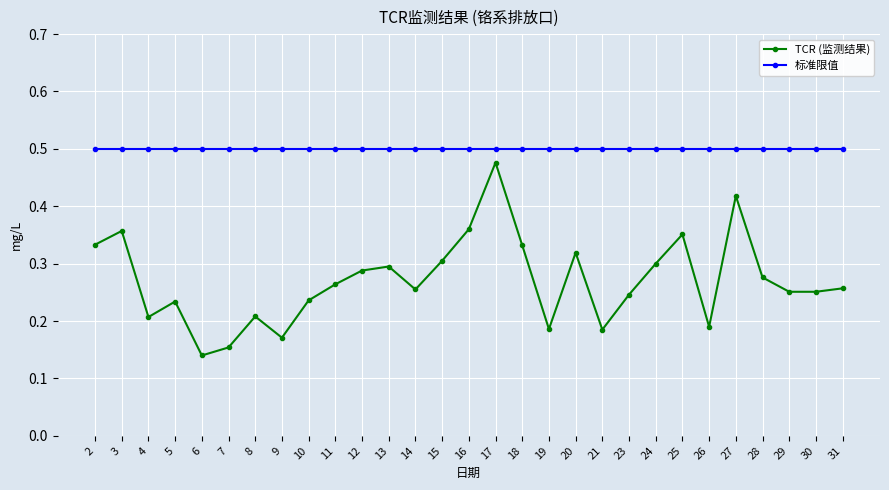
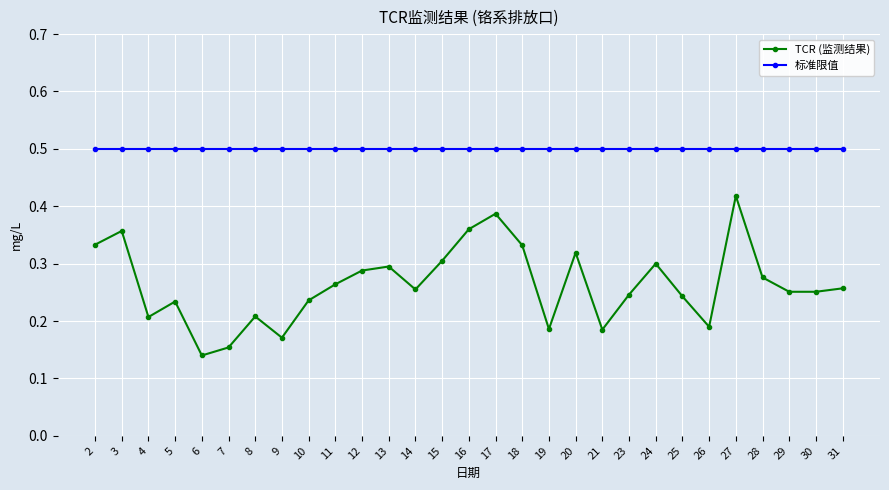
TCR (监测结果), 17: 0.48 -> 0.39
TCR (监测结果), 25: 0.35 -> 0.24
